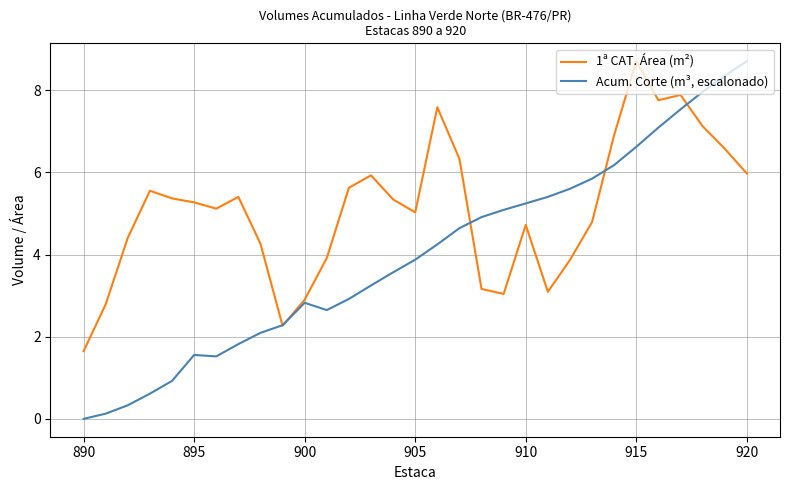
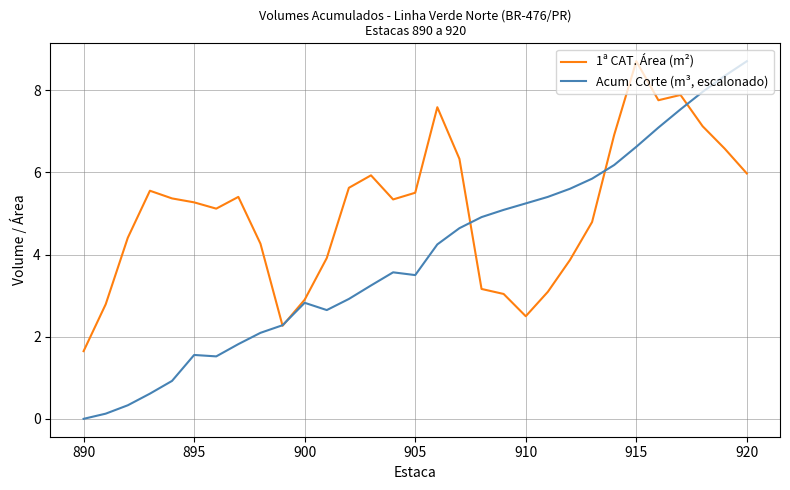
1ª CAT. Área (m²), 905: 5.0 -> 5.5
Acum. Corte (m³, escalonado), 905: 3.9 -> 3.5
1ª CAT. Área (m²), 910: 4.7 -> 2.5
